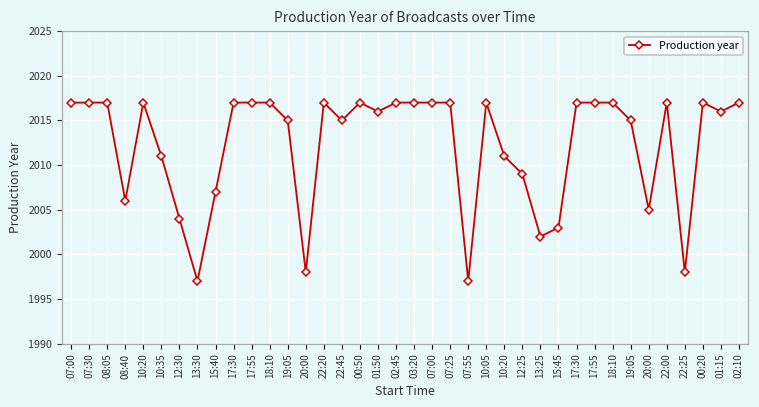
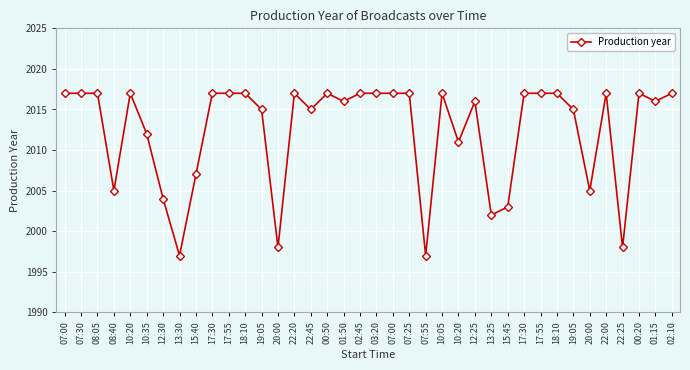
08:40: 2006 -> 2005
10:35: 2011 -> 2012
12:25: 2009 -> 2016
